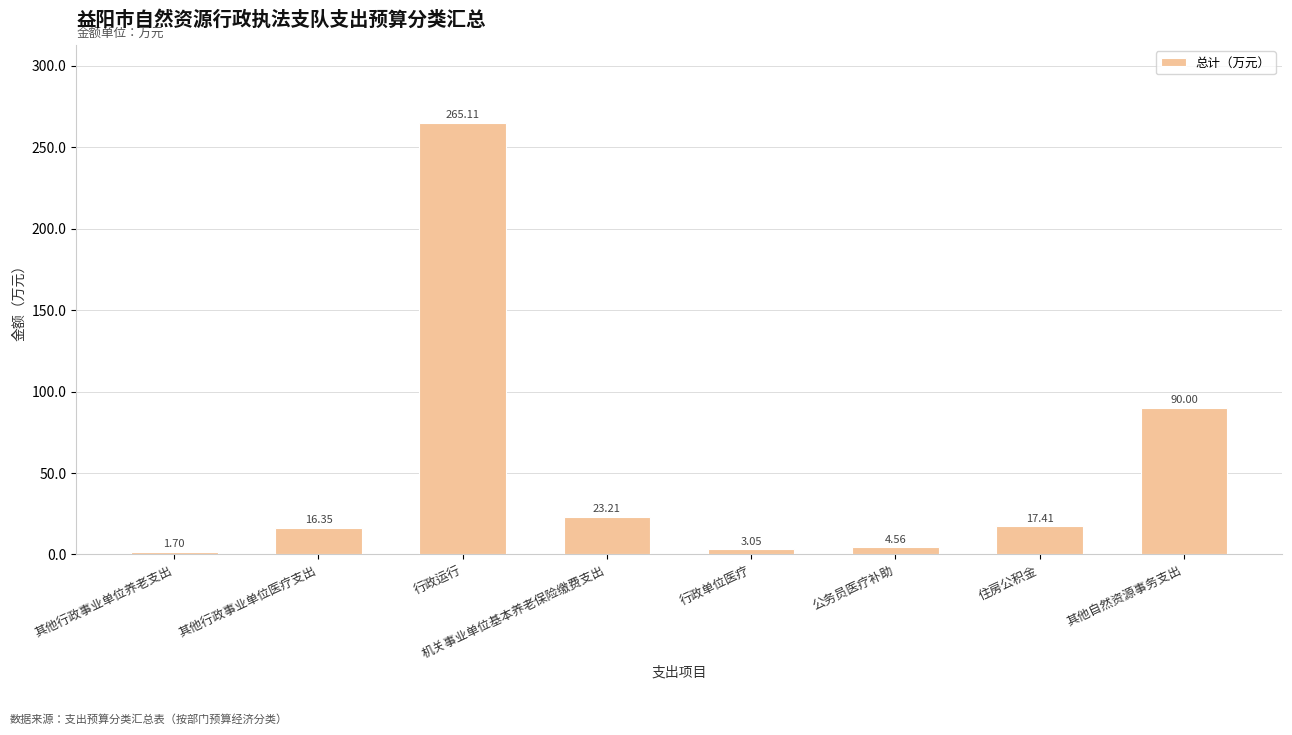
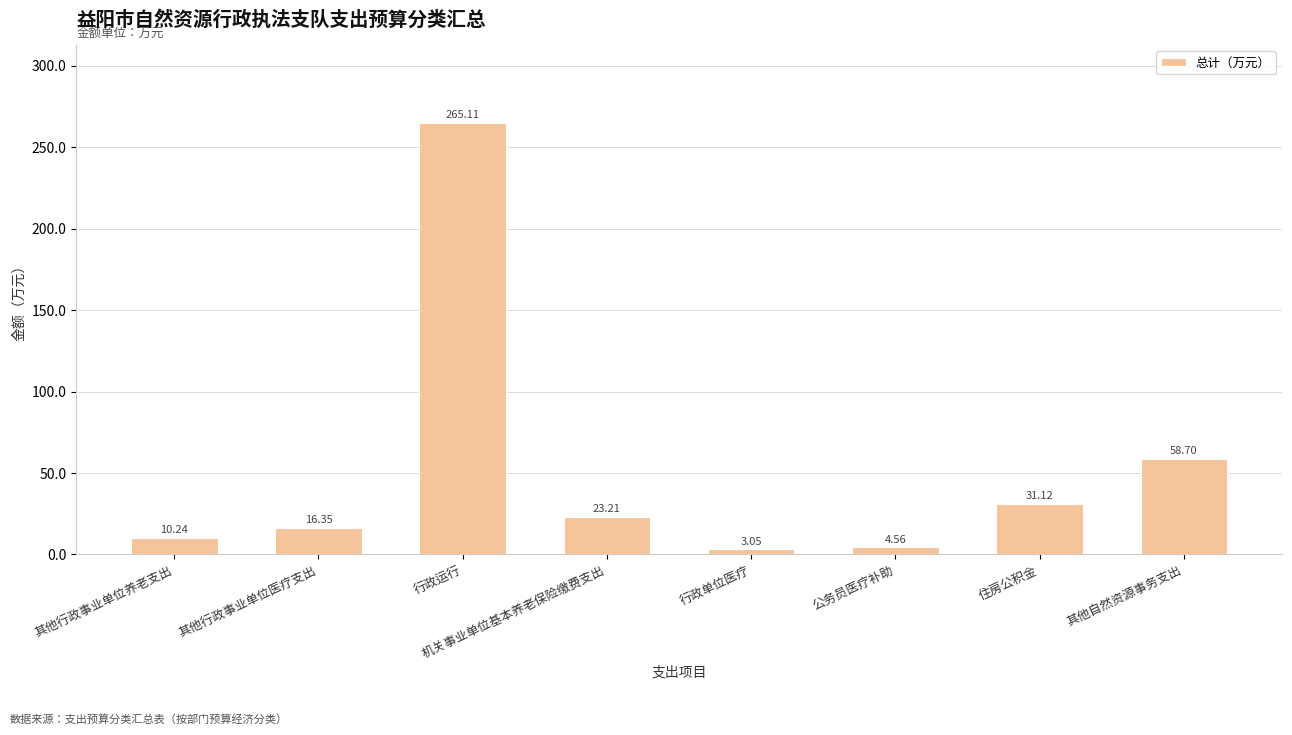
其他行政事业单位养老支出: 1.70 -> 10.24
住房公积金: 17.41 -> 31.12
其他自然资源事务支出: 90.00 -> 58.70
